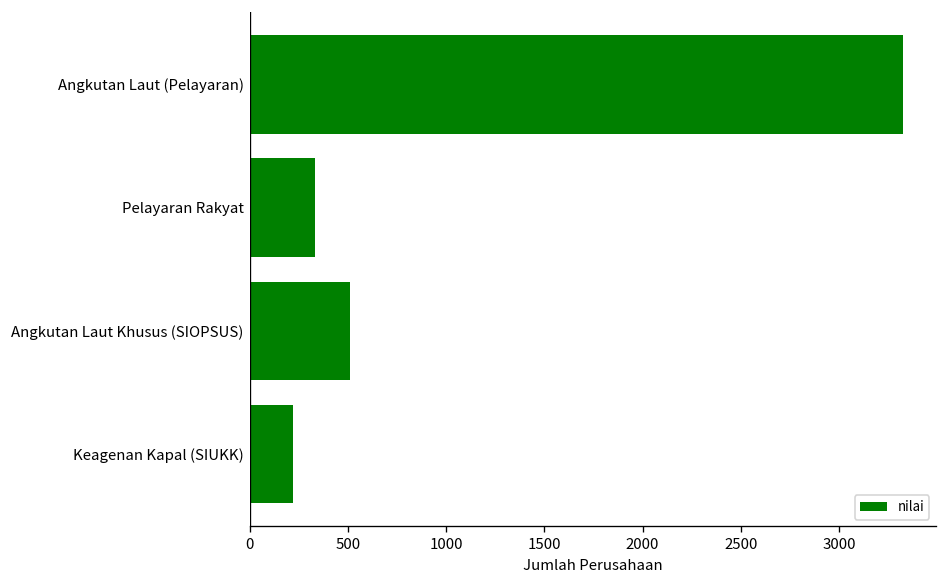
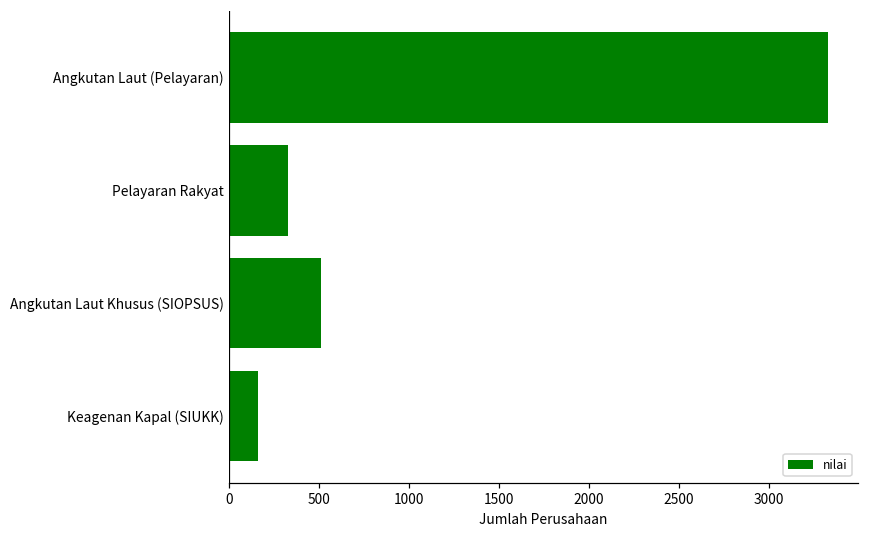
Keagenan Kapal (SIUKK): 220 -> 160
